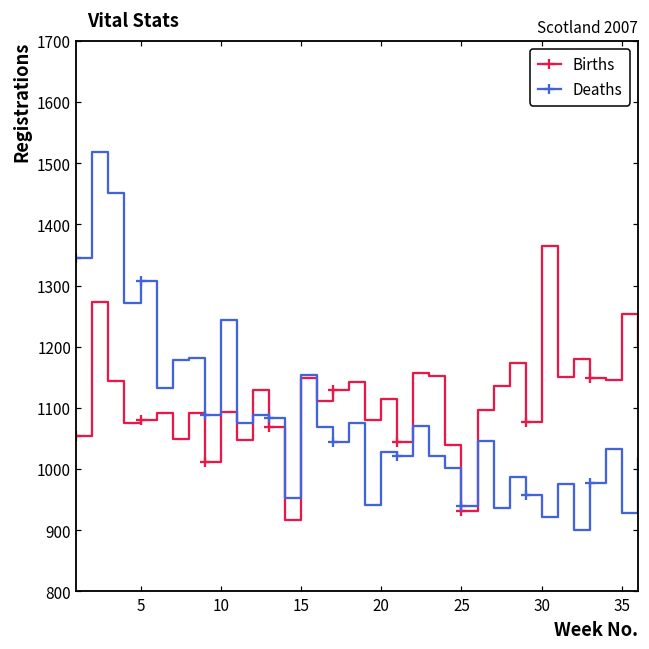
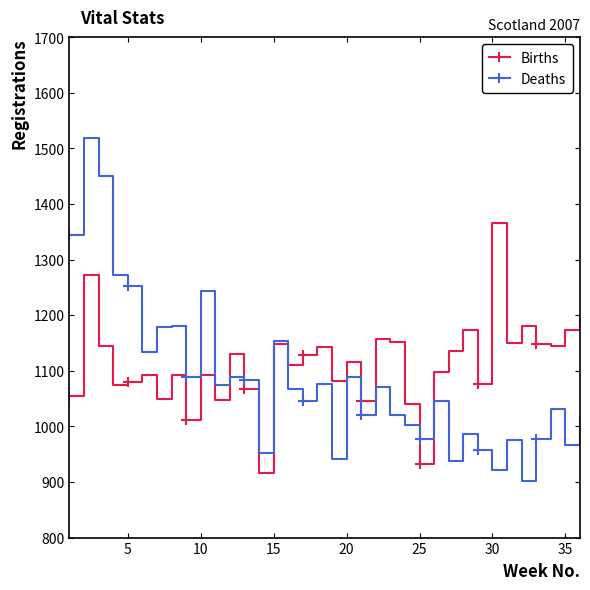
Deaths, 5: 1310 -> 1250
Deaths, 20: 1030 -> 1090
Deaths, 25: 940 -> 980
Births, 35: 1250 -> 1170
Deaths, 35: 930 -> 970
